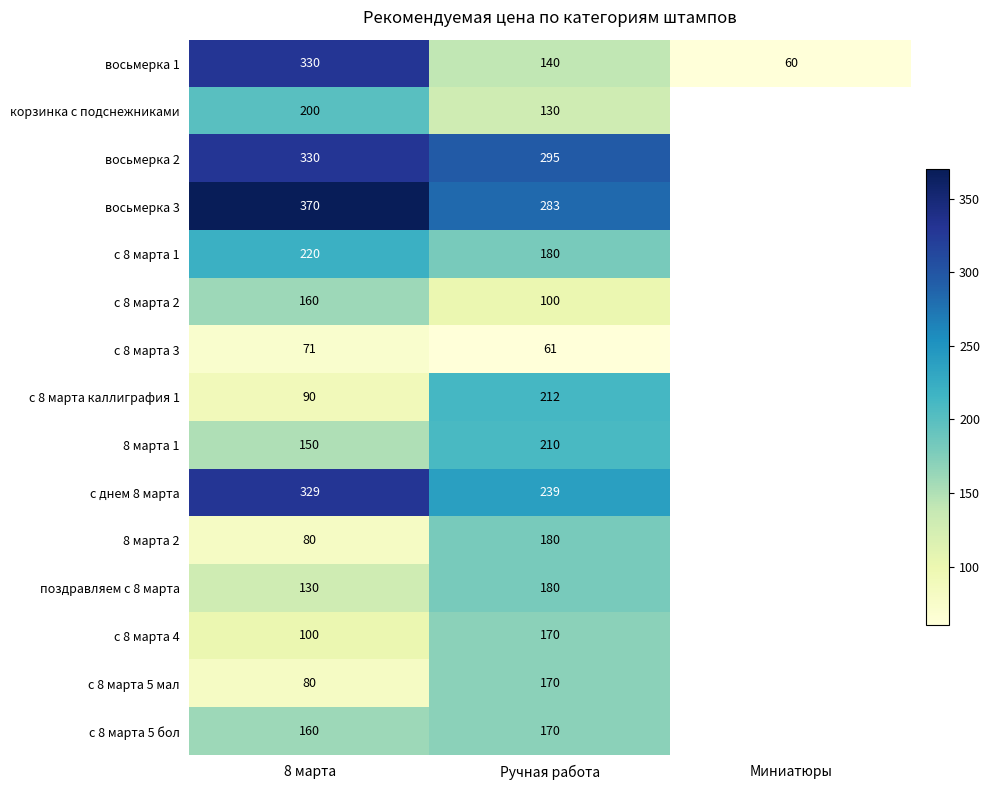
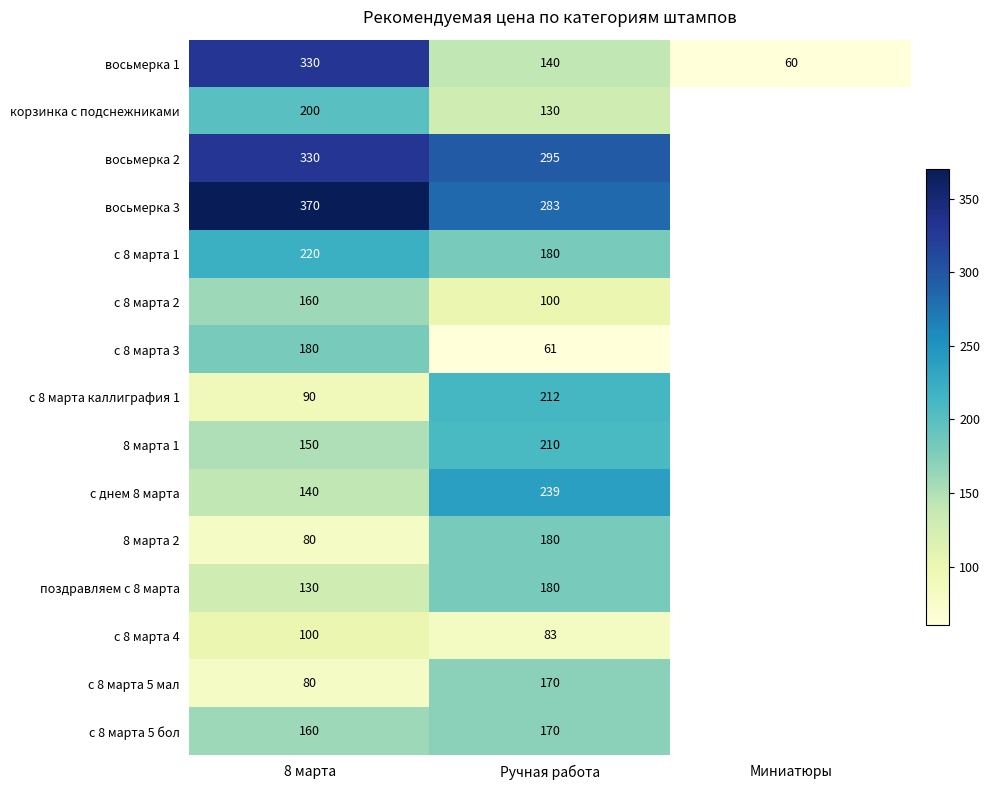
с 8 марта 3, 8 марта: 71 -> 180
с днем 8 марта, 8 марта: 329 -> 140
с 8 марта 4, Ручная работа: 170 -> 83
